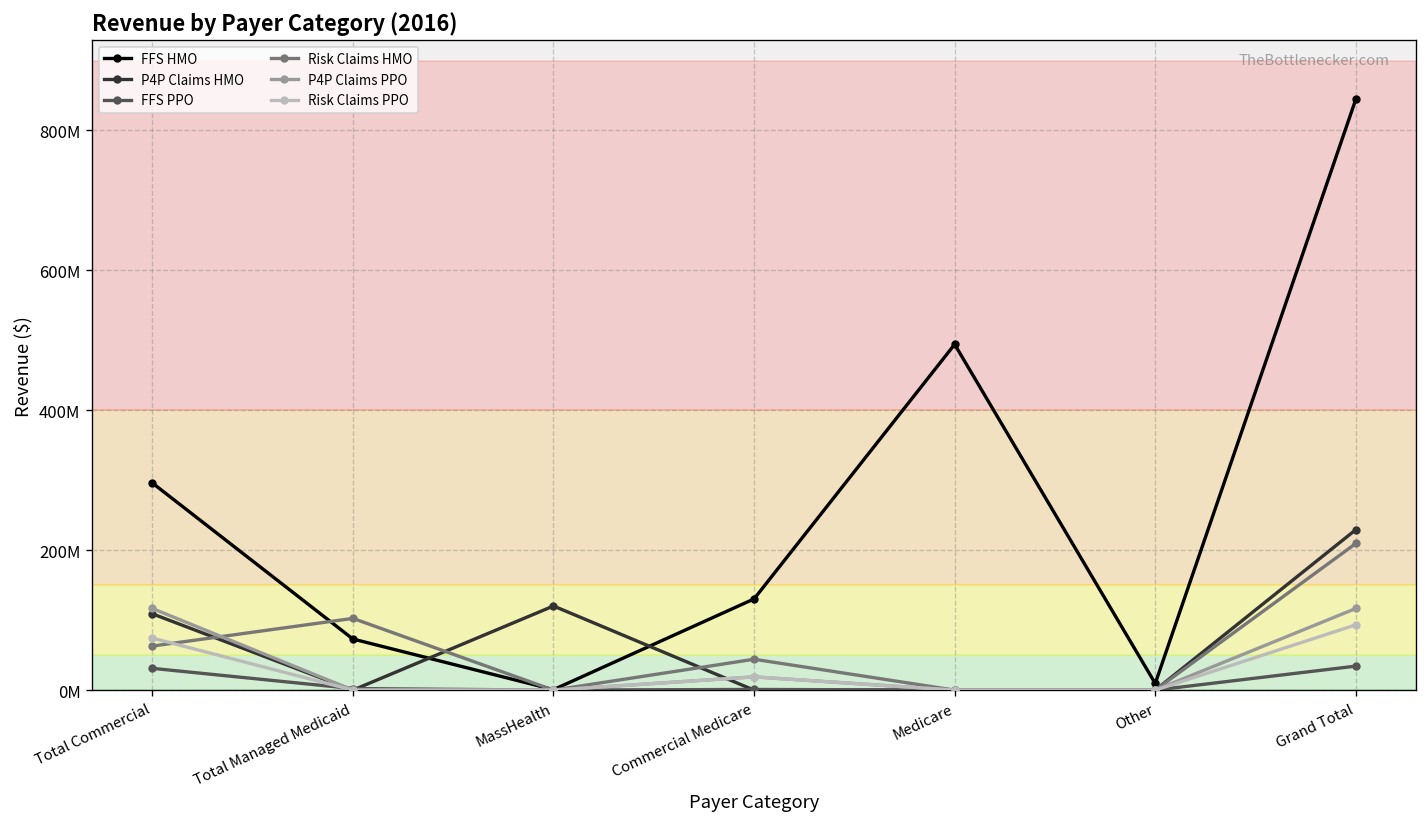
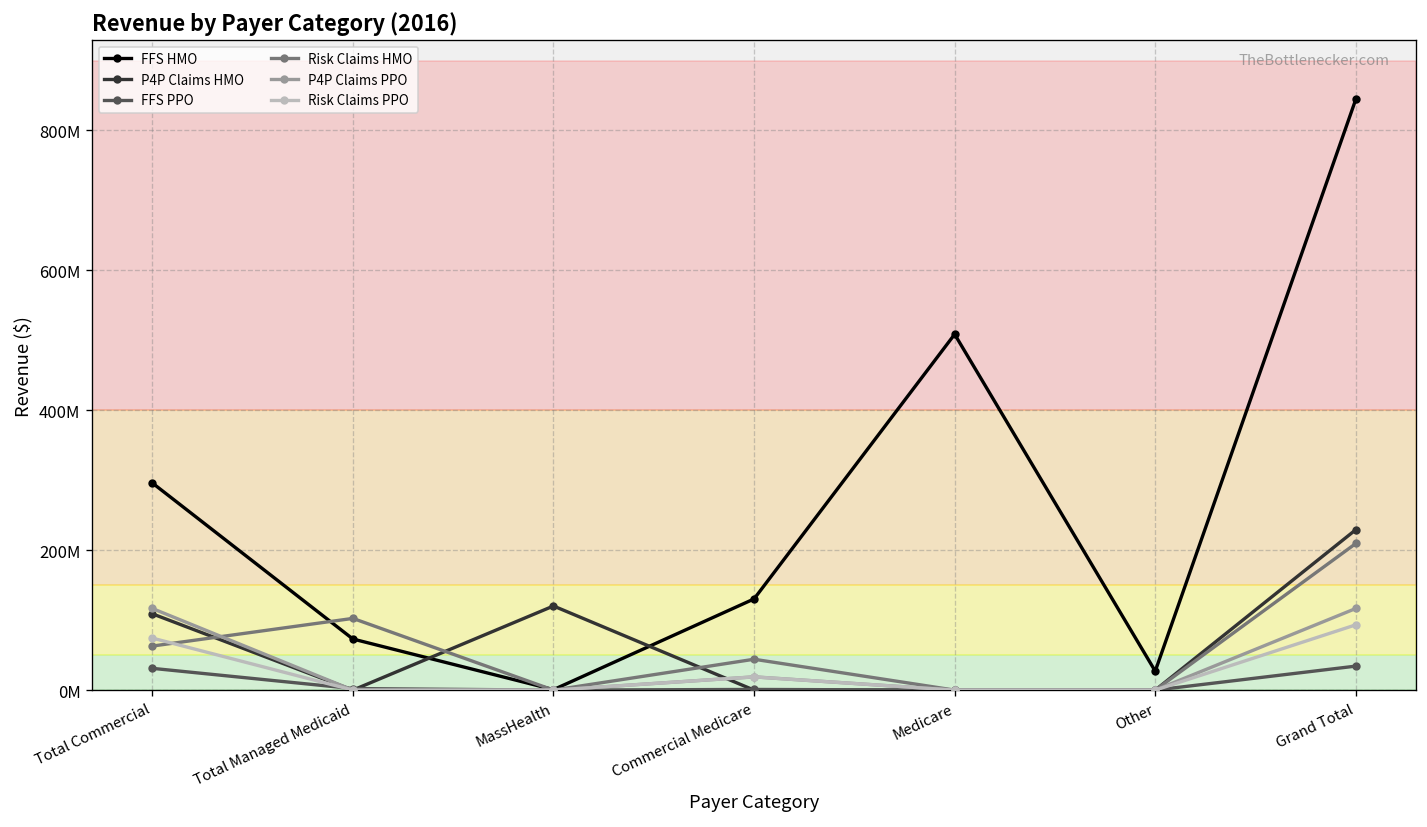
FFS HMO, Medicare: 490000000 -> 510000000
FFS HMO, Other: 10000000 -> 30000000
